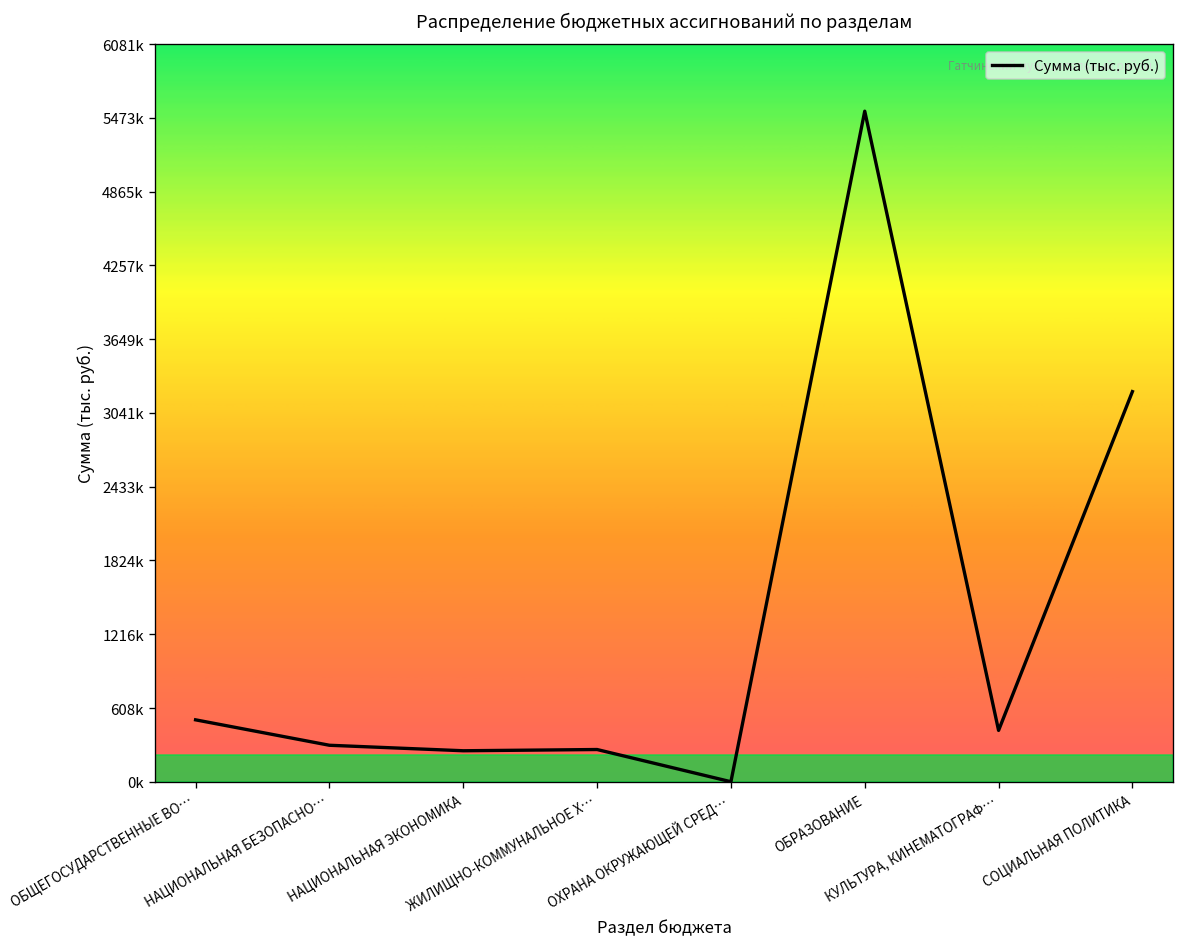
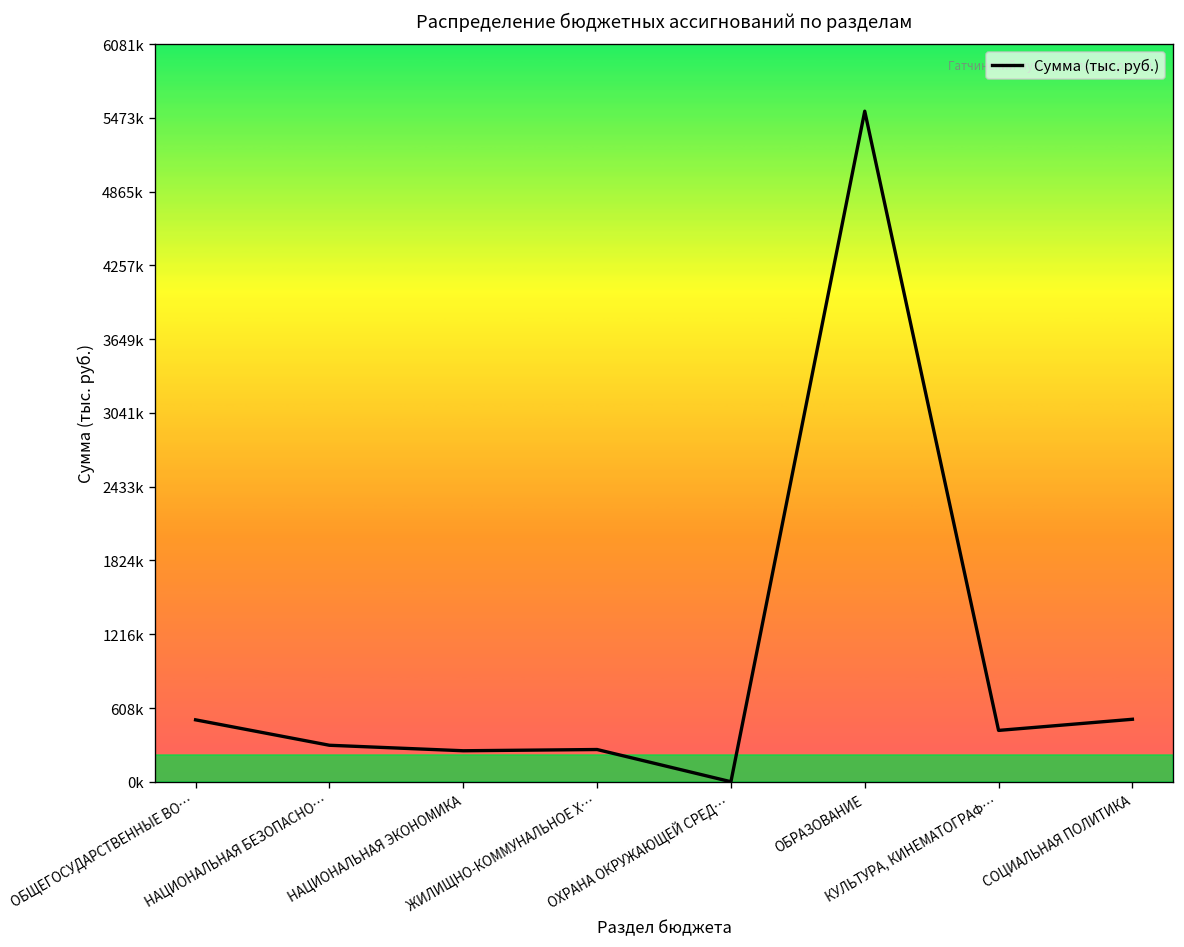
СОЦИАЛЬНАЯ ПОЛИТИКА: 3220000 -> 520000
